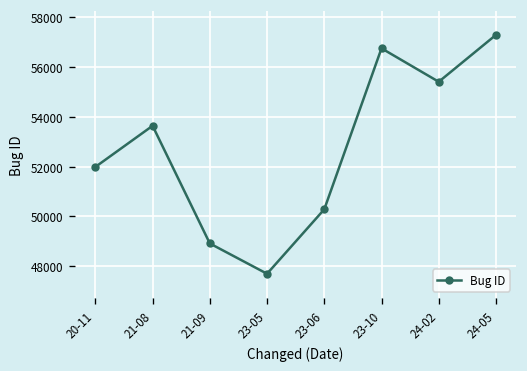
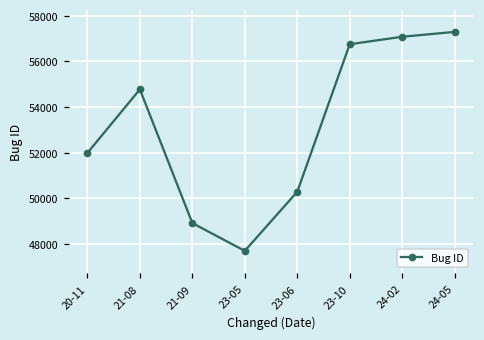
21-08: 53600 -> 54800
24-02: 55400 -> 57100
